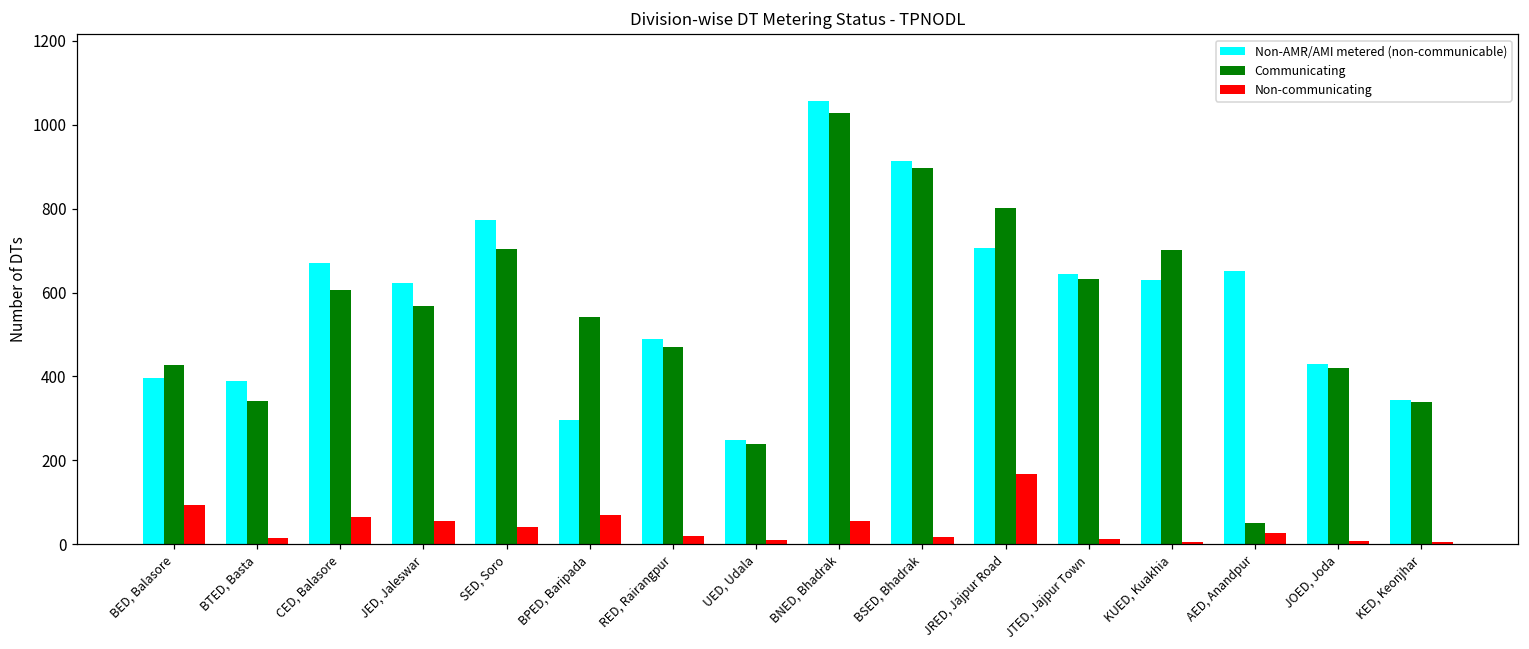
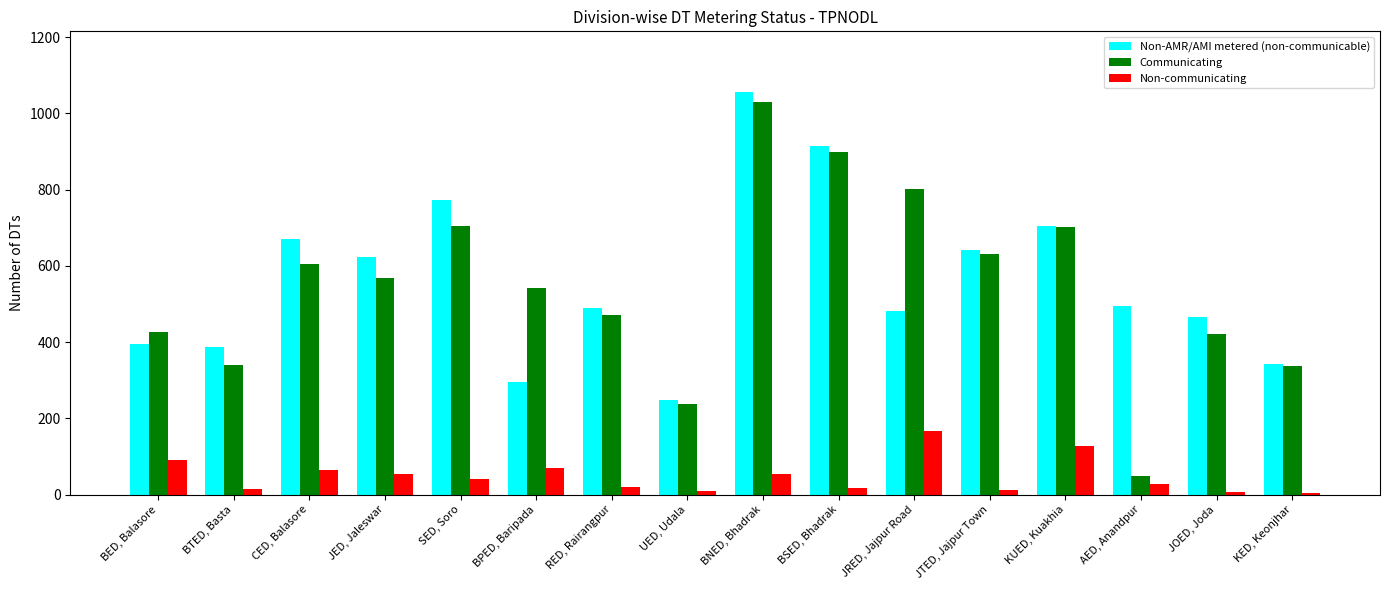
Non-AMR/AMI metered (non-communicable), JRED, Jajpur Road: 710 -> 480
Non-AMR/AMI metered (non-communicable), KUED, Kuakhia: 630 -> 710
Non-communicating, KUED, Kuakhia: 0 -> 130
Non-AMR/AMI metered (non-communicable), AED, Anandpur: 650 -> 500
Non-AMR/AMI metered (non-communicable), JOED, Joda: 430 -> 470
